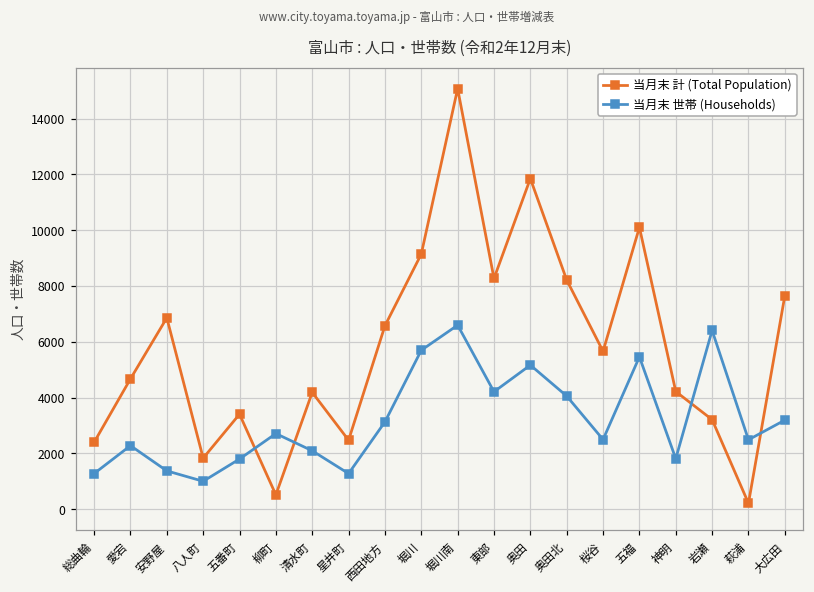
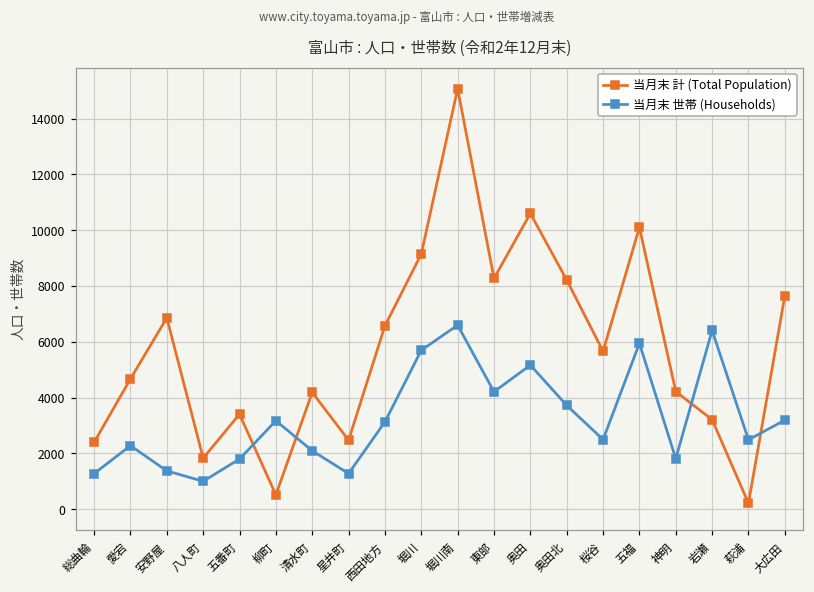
当月末 世帯 (Households), 柳町: 2700 -> 3200
当月末 計 (Total Population), 奥田: 11900 -> 10600
当月末 世帯 (Households), 奥田北: 4100 -> 3700
当月末 世帯 (Households), 五福: 5500 -> 5900
